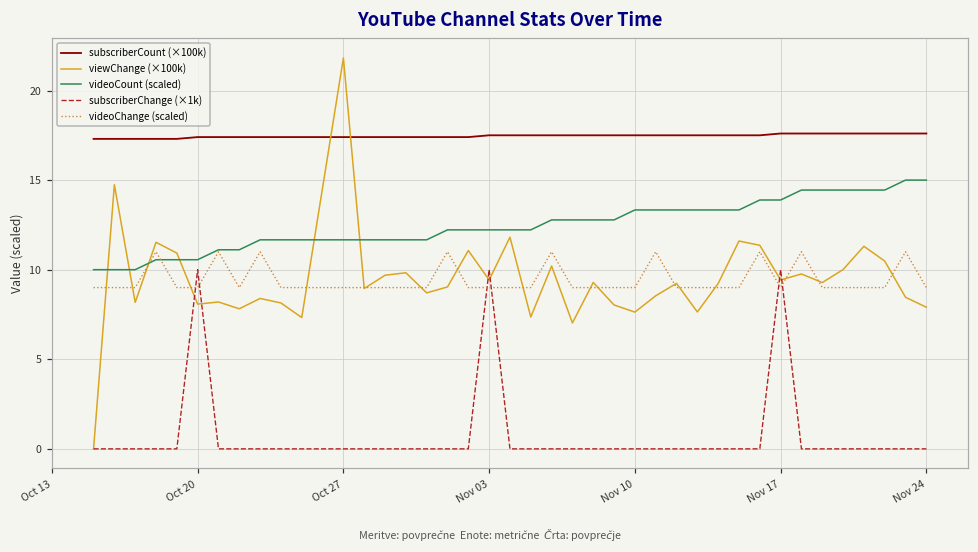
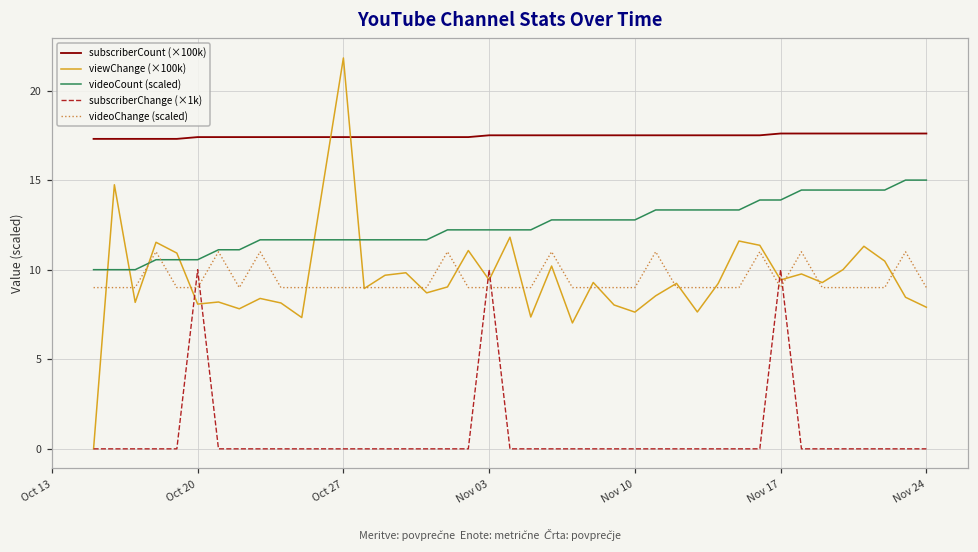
videoCount (scaled), Nov 10: 13.3 -> 12.8
